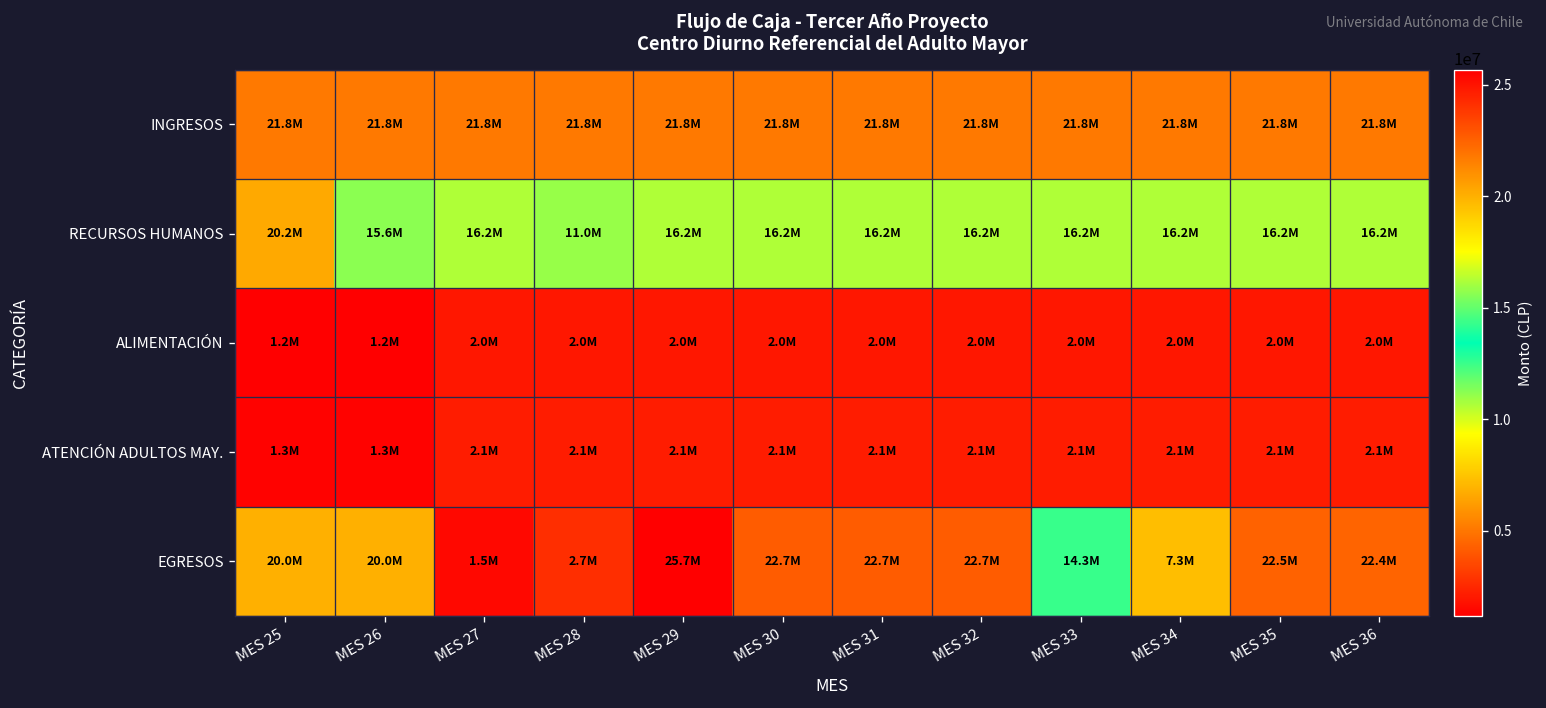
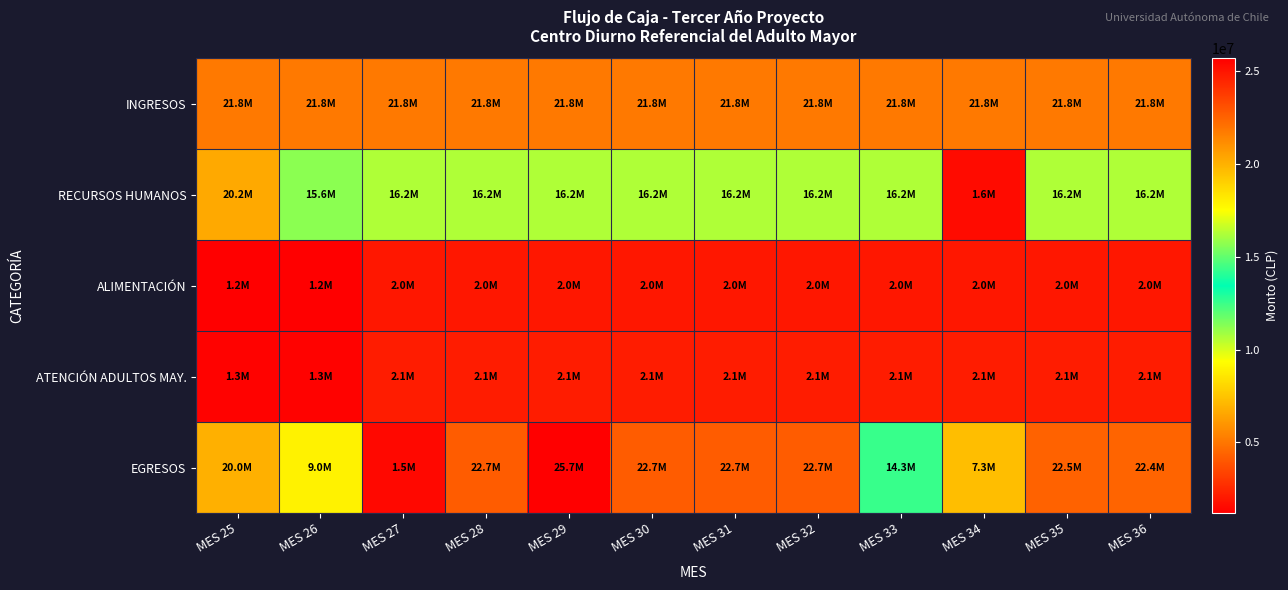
RECURSOS HUMANOS, MES 28: 11.0M -> 16.2M
RECURSOS HUMANOS, MES 34: 16.2M -> 1.6M
EGRESOS, MES 26: 20.0M -> 9.0M
EGRESOS, MES 28: 2.7M -> 22.7M
